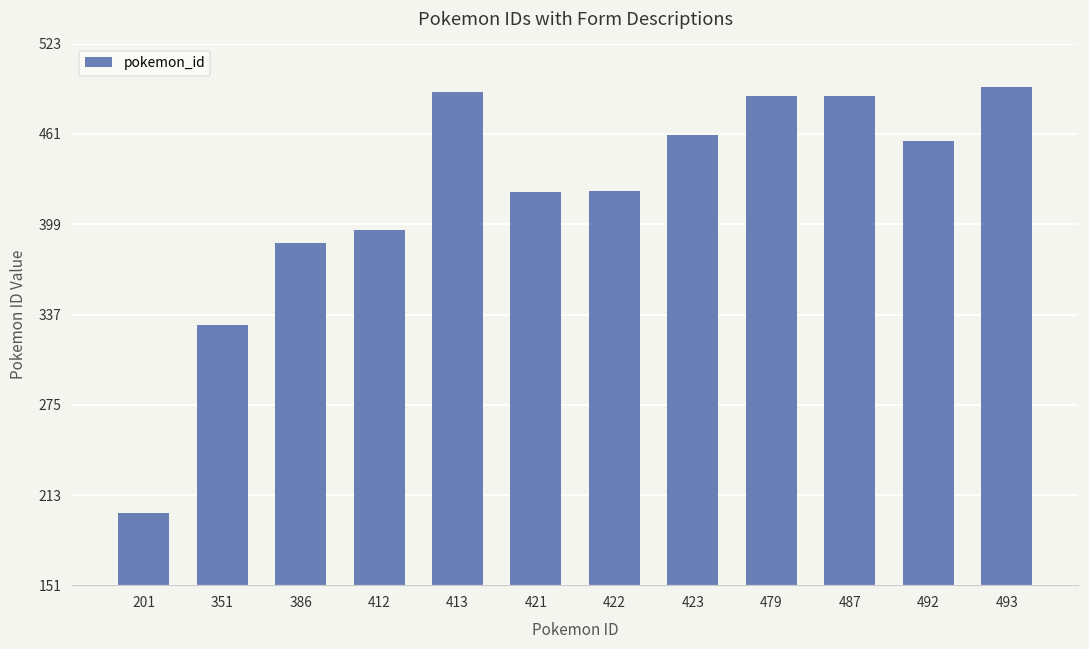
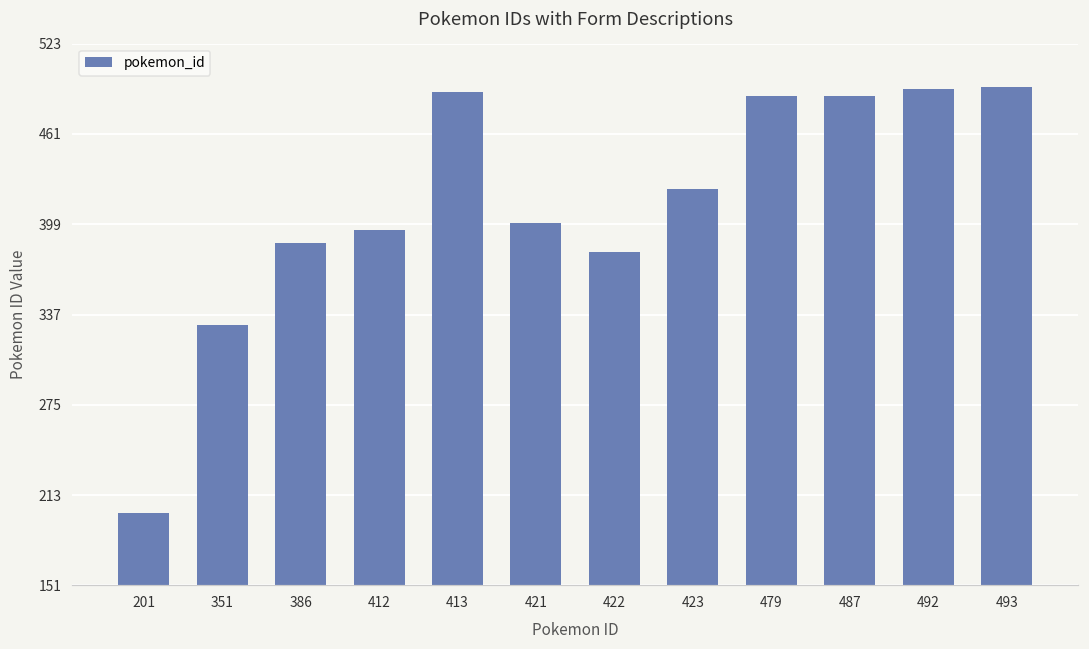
421: 421 -> 400
422: 422 -> 380
423: 460 -> 423
492: 456 -> 492
